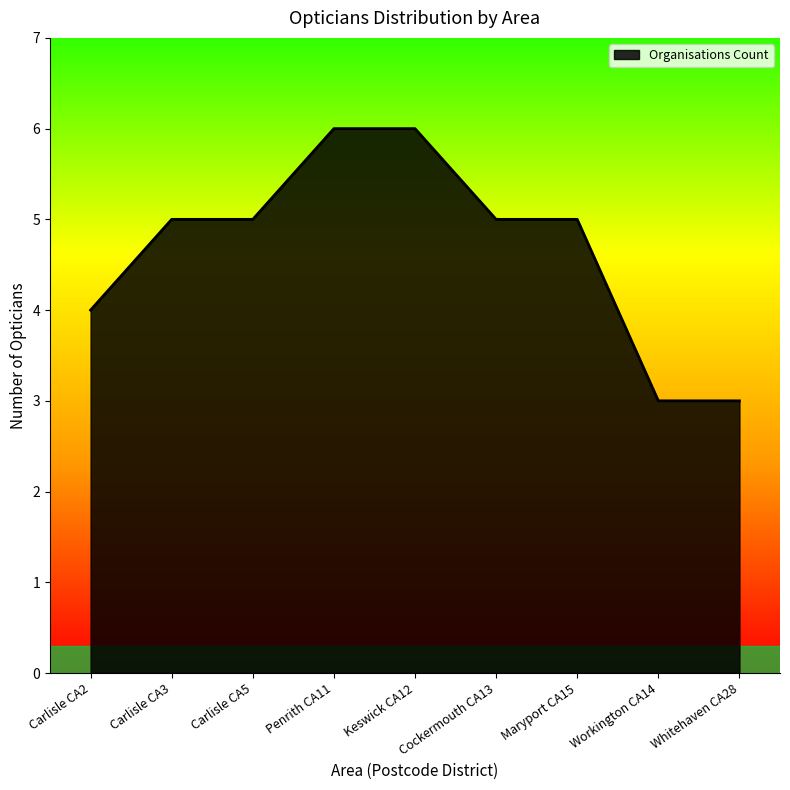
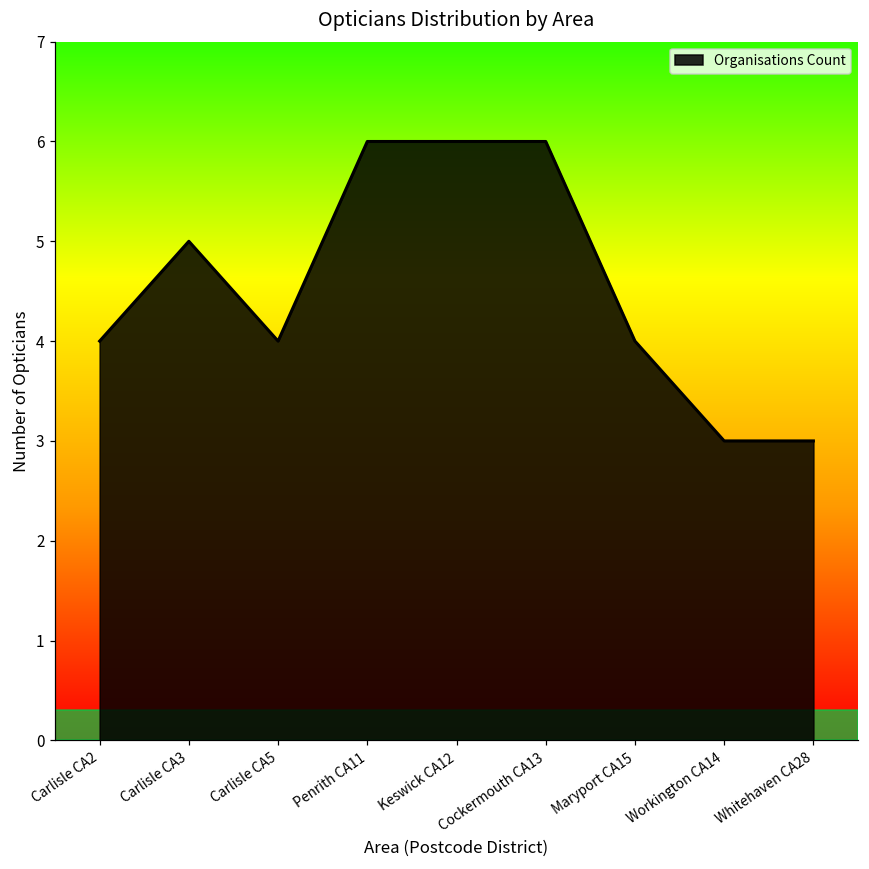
Carlisle CA5: 5 -> 4
Cockermouth CA13: 5 -> 6
Maryport CA15: 5 -> 4
